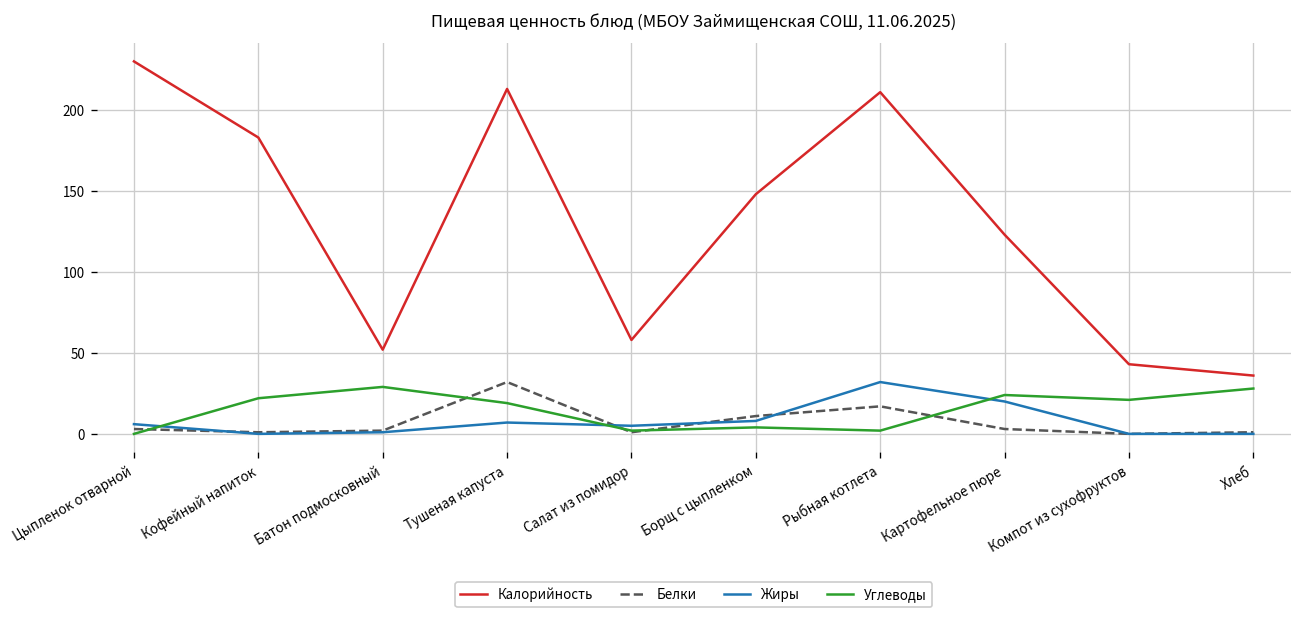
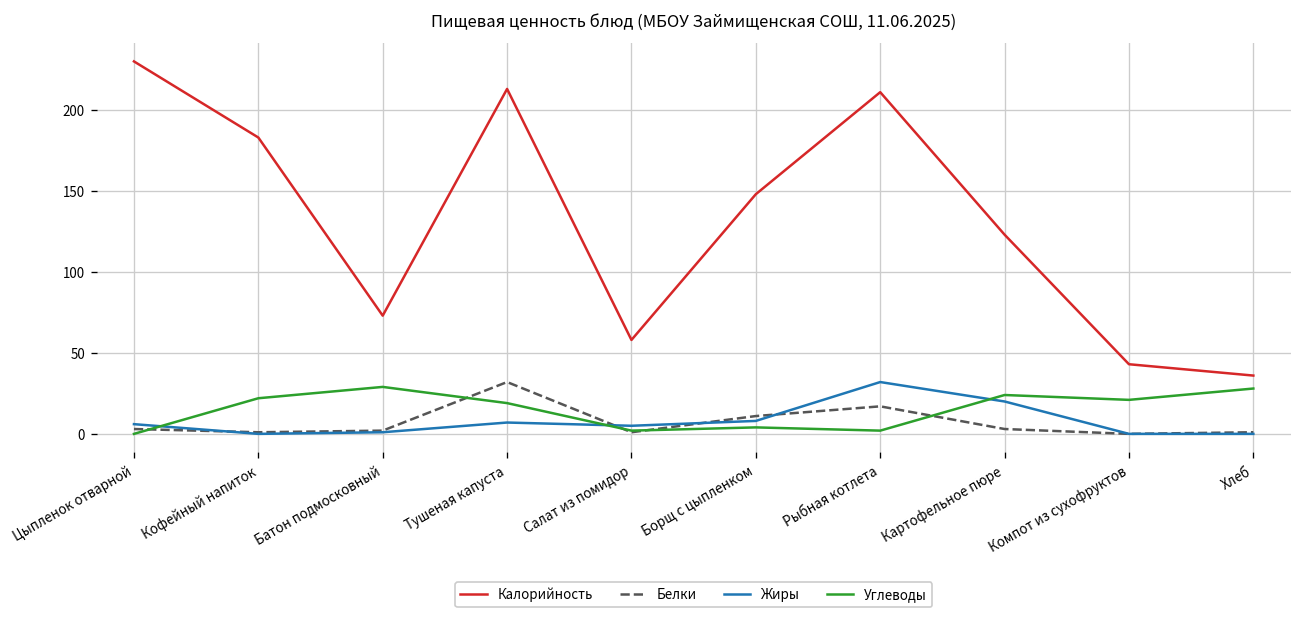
Калорийность, Батон подмосковный: 52 -> 73
